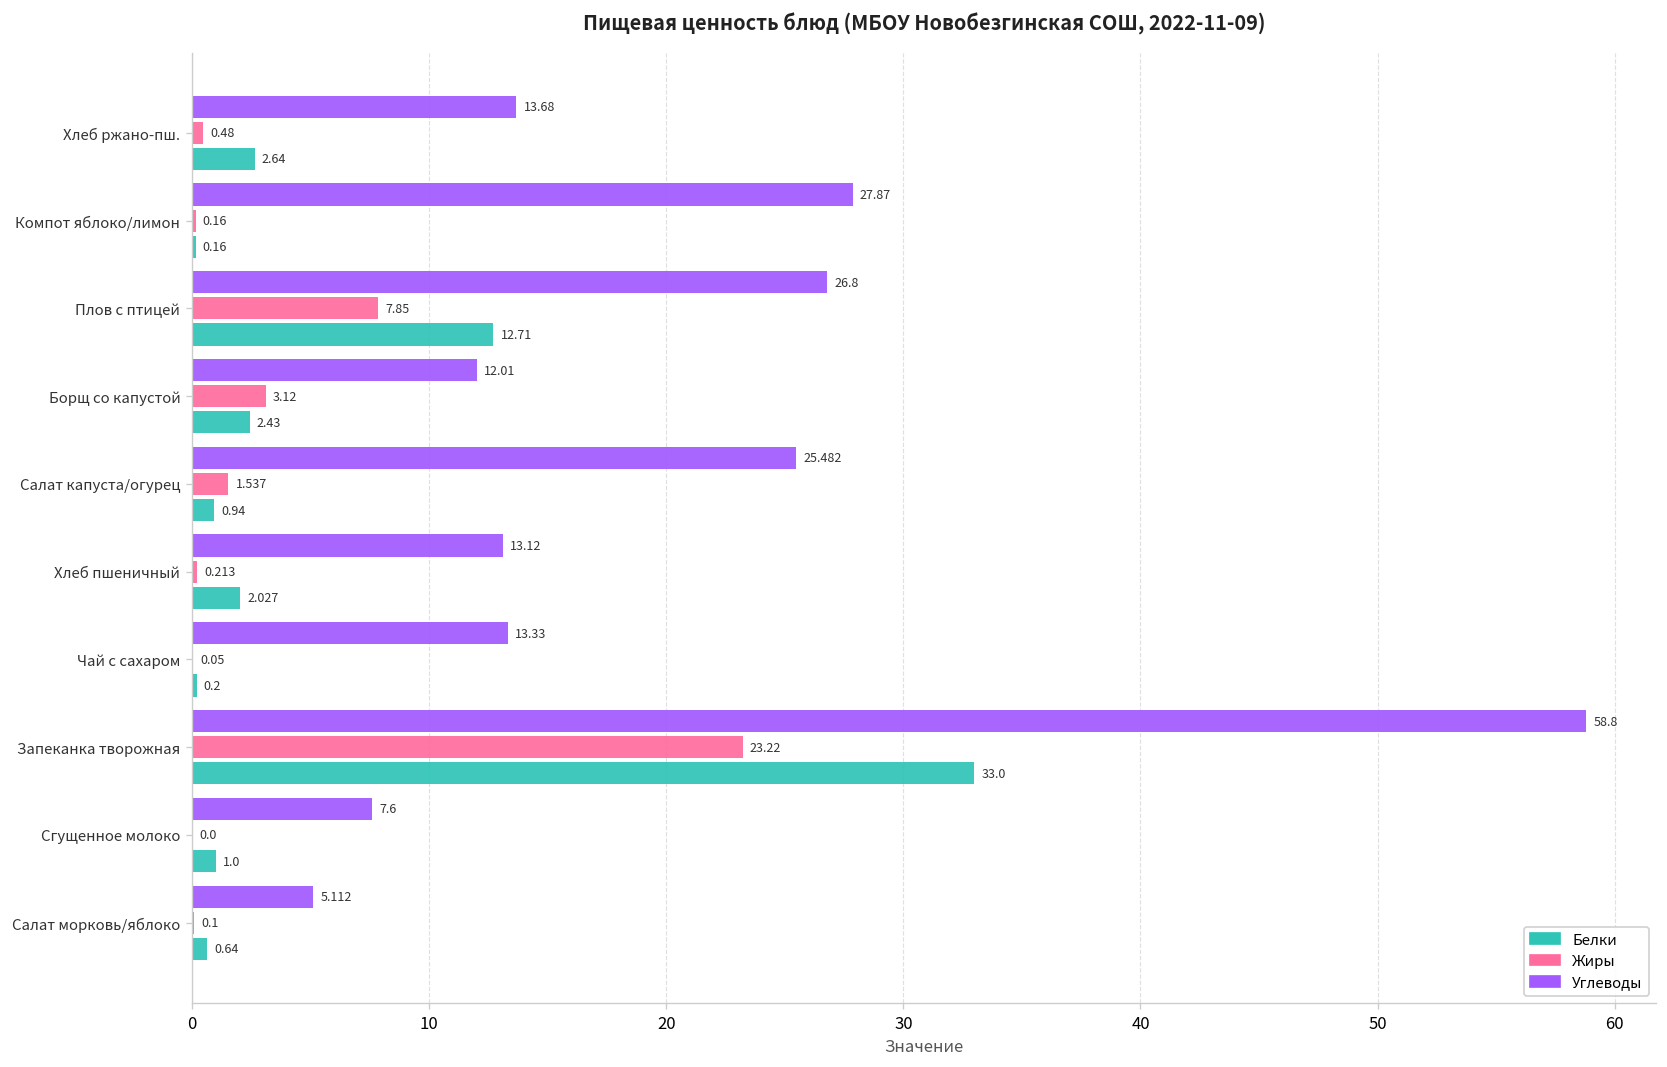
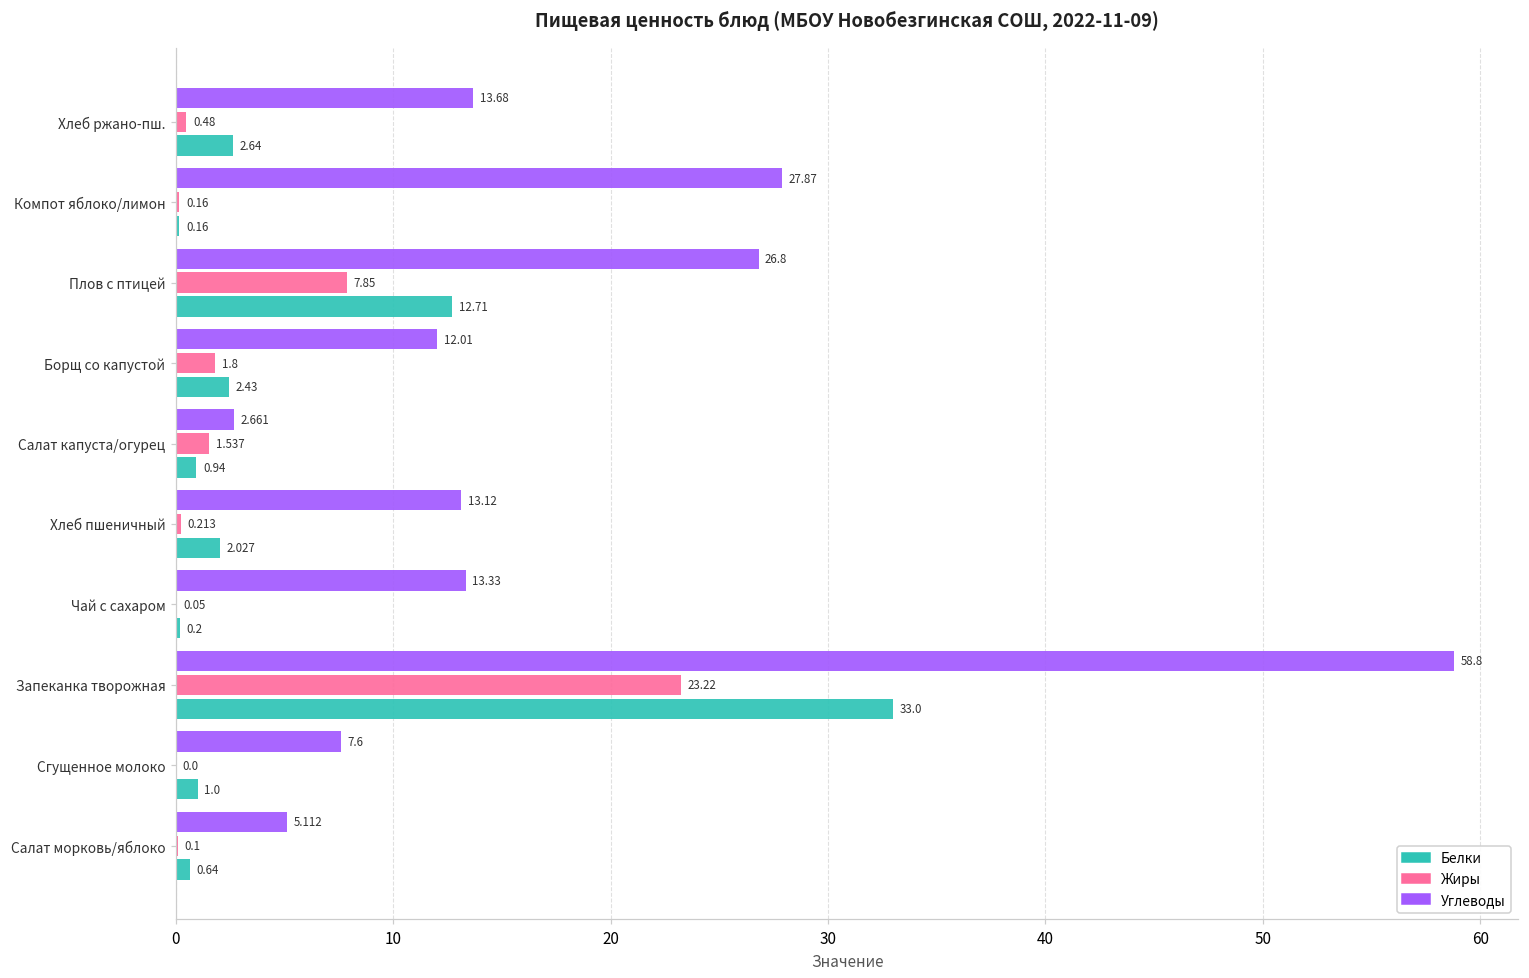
Жиры, Борщ со капустой: 3.12 -> 1.8
Углеводы, Салат капуста/огурец: 25.482 -> 2.661
